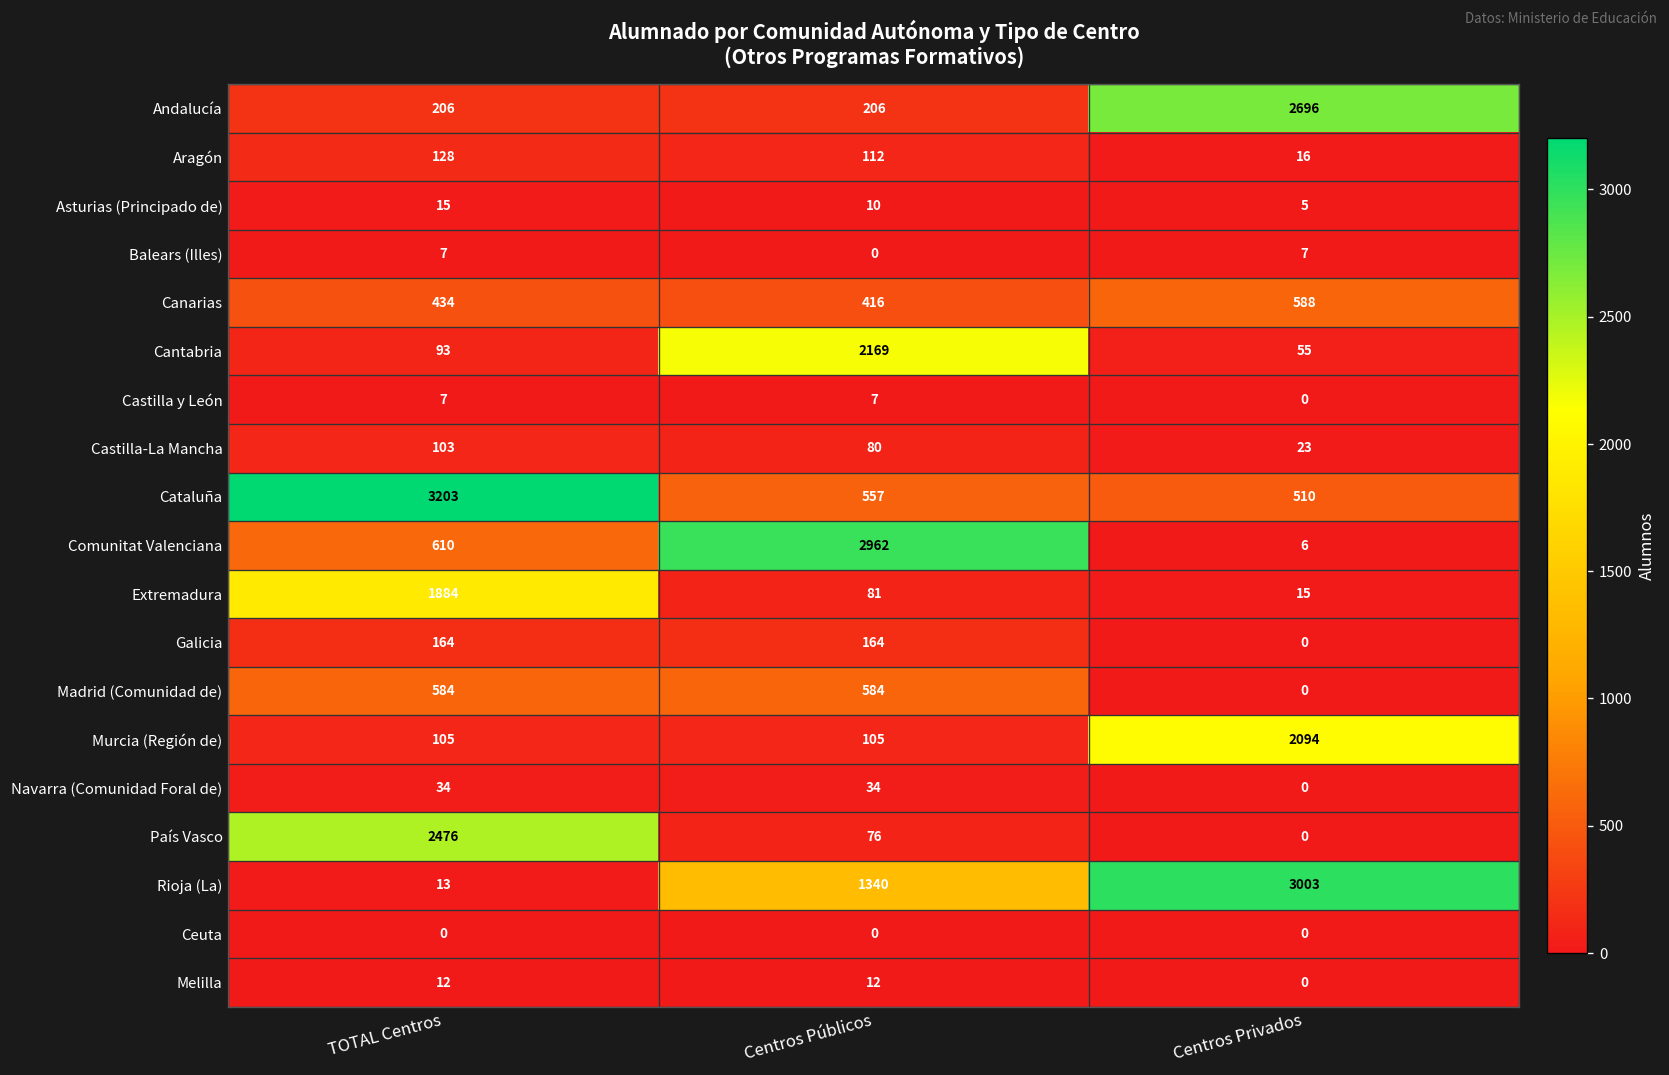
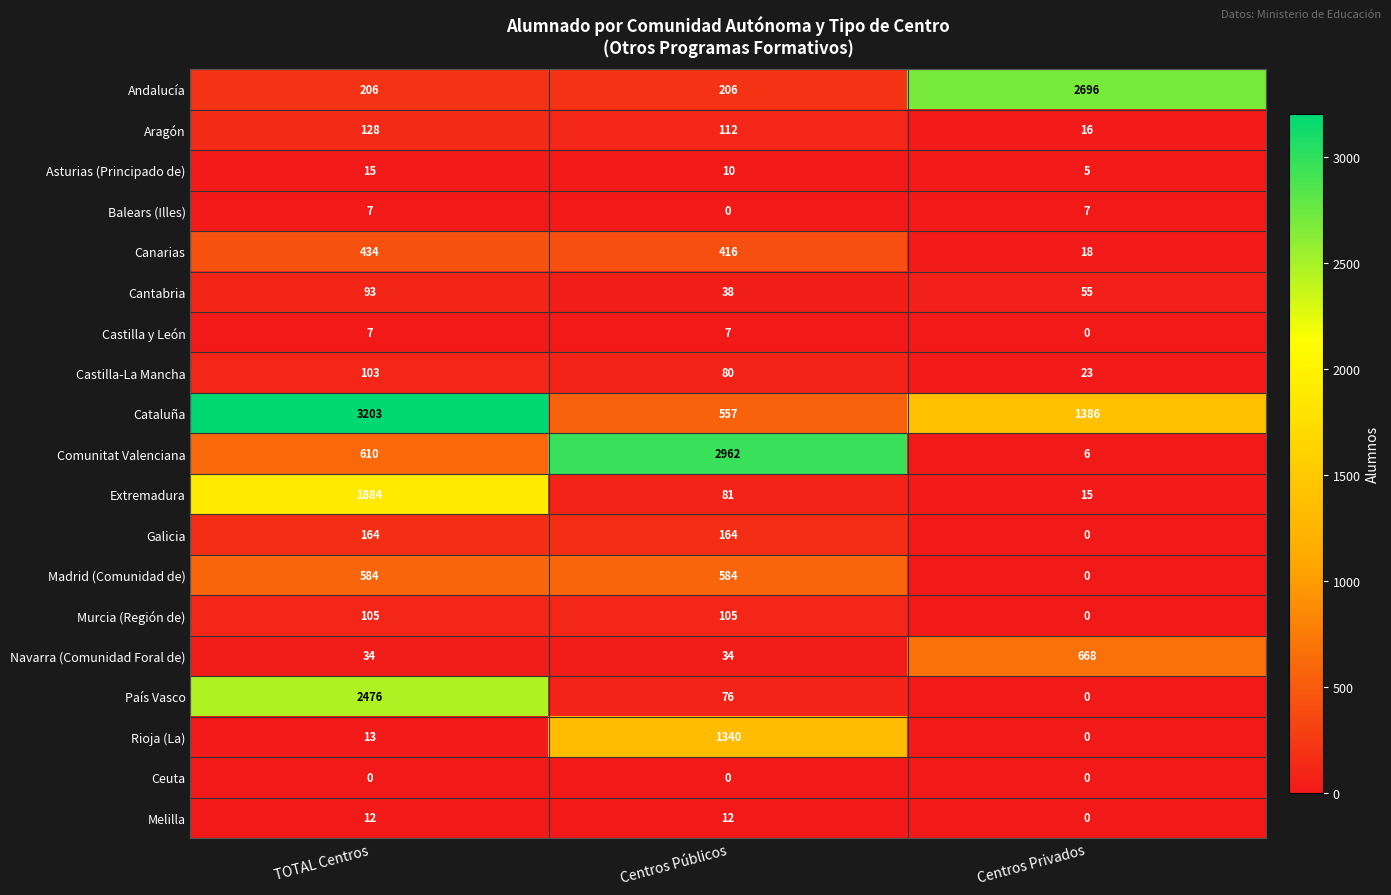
Canarias, Centros Privados: 588 -> 18
Cantabria, Centros Públicos: 2169 -> 38
Cataluña, Centros Privados: 510 -> 1386
Murcia (Región de), Centros Privados: 2094 -> 0
Navarra (Comunidad Foral de), Centros Privados: 0 -> 668
Rioja (La), Centros Privados: 3003 -> 0
